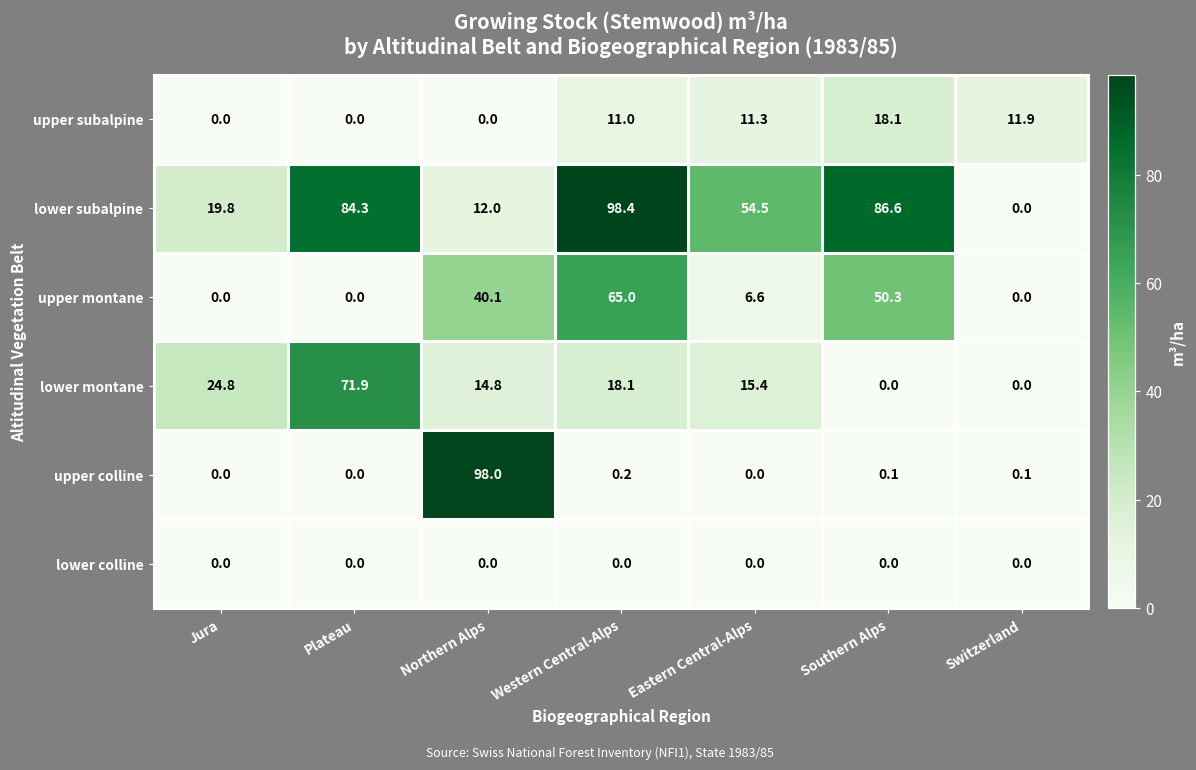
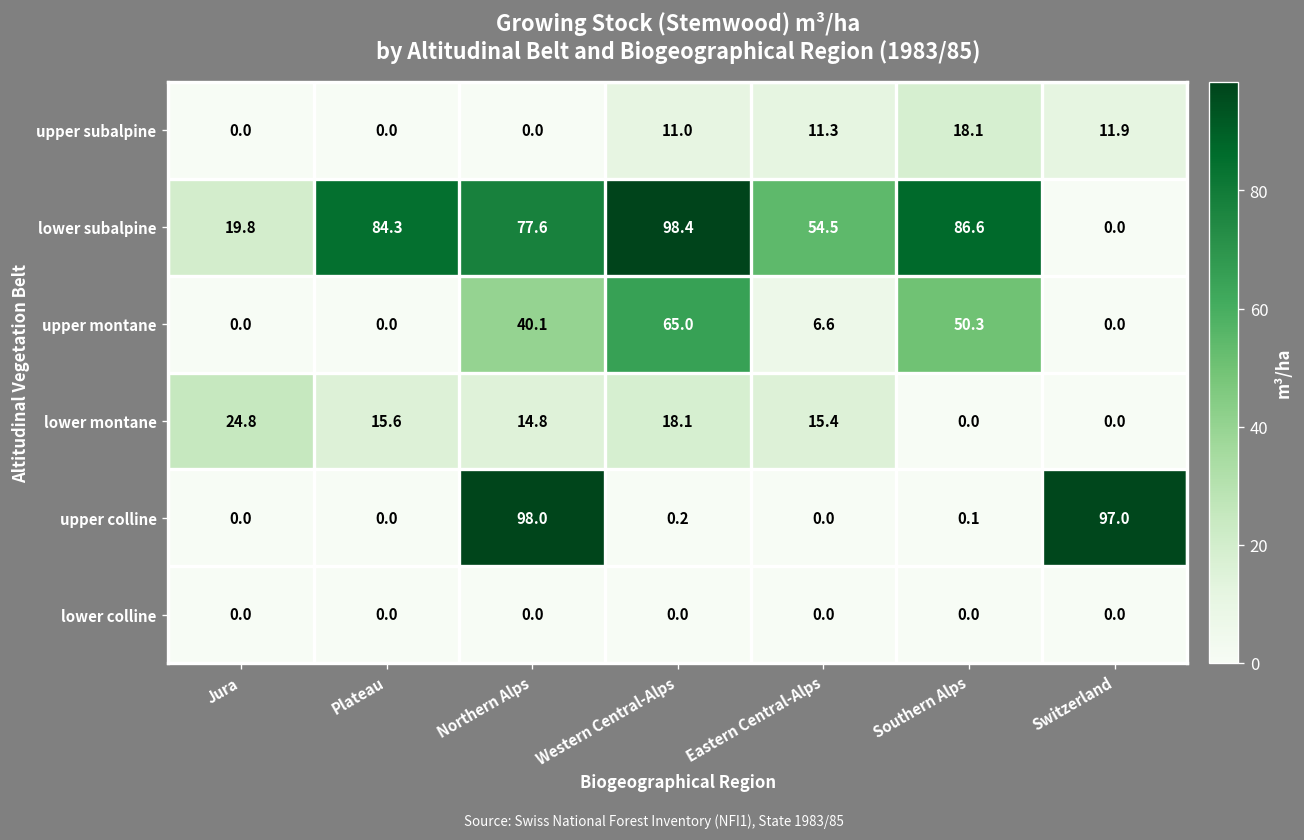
lower subalpine, Northern Alps: 12.0 -> 77.6
lower montane, Plateau: 71.9 -> 15.6
upper colline, Switzerland: 0.1 -> 97.0
